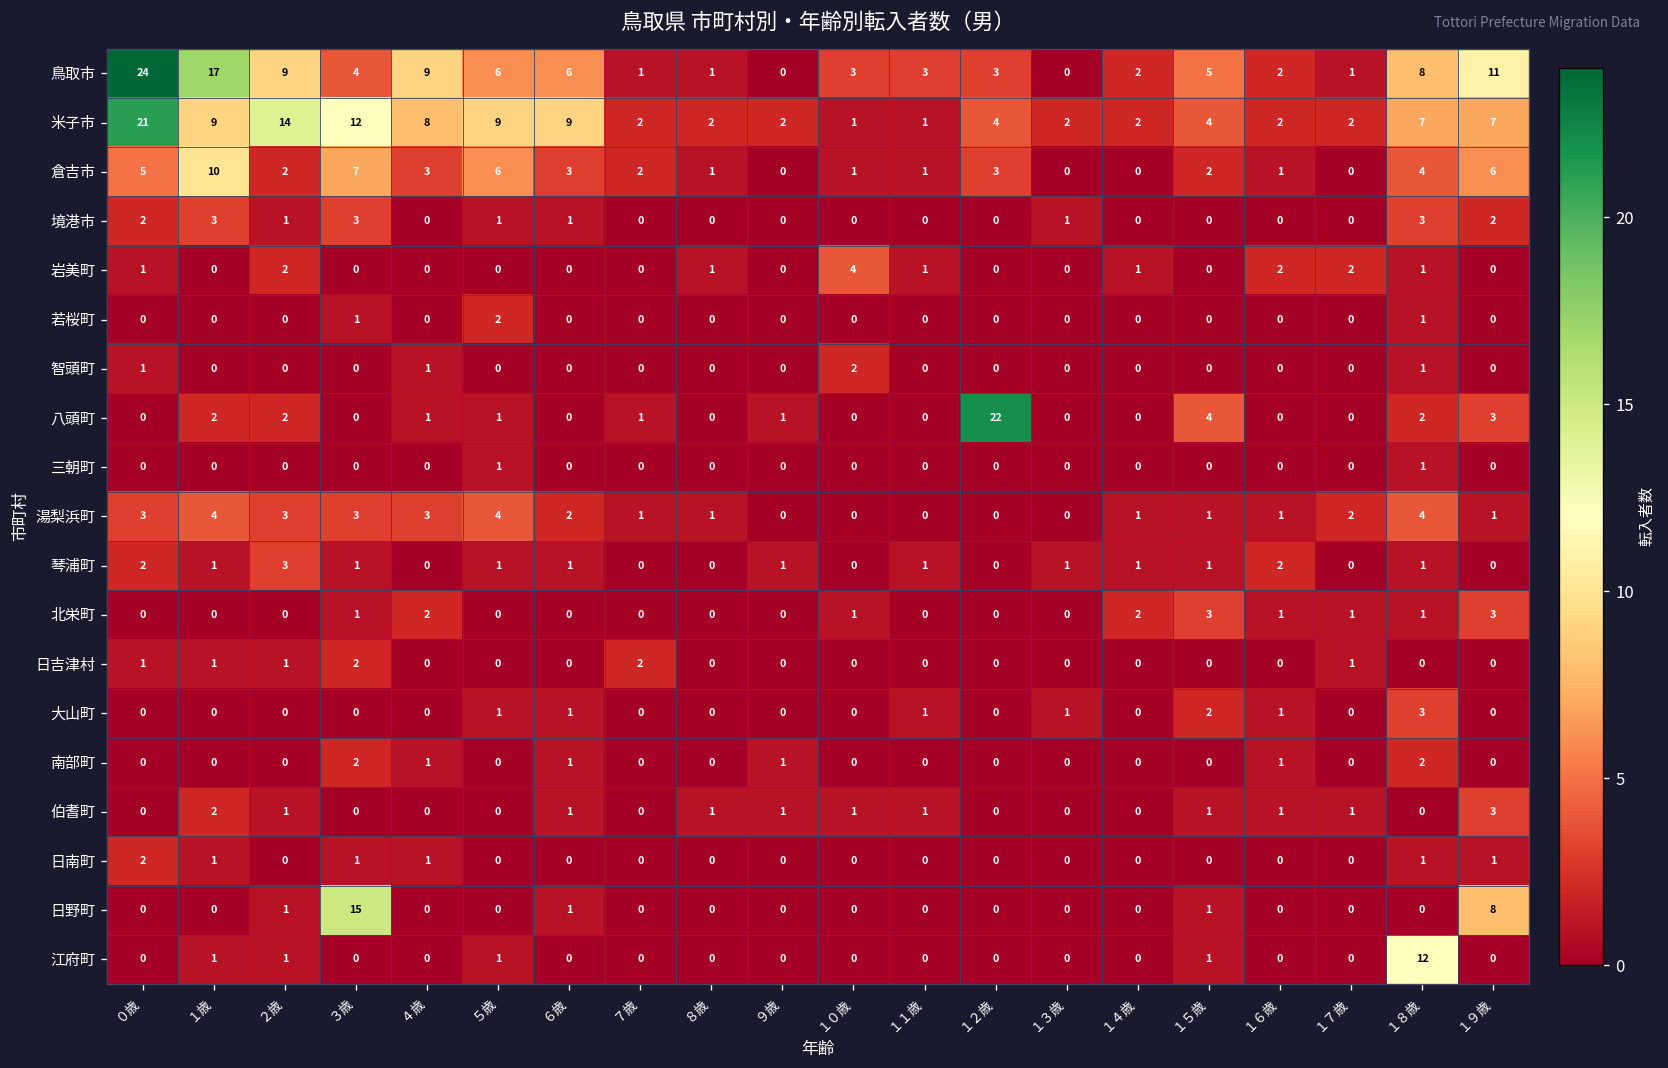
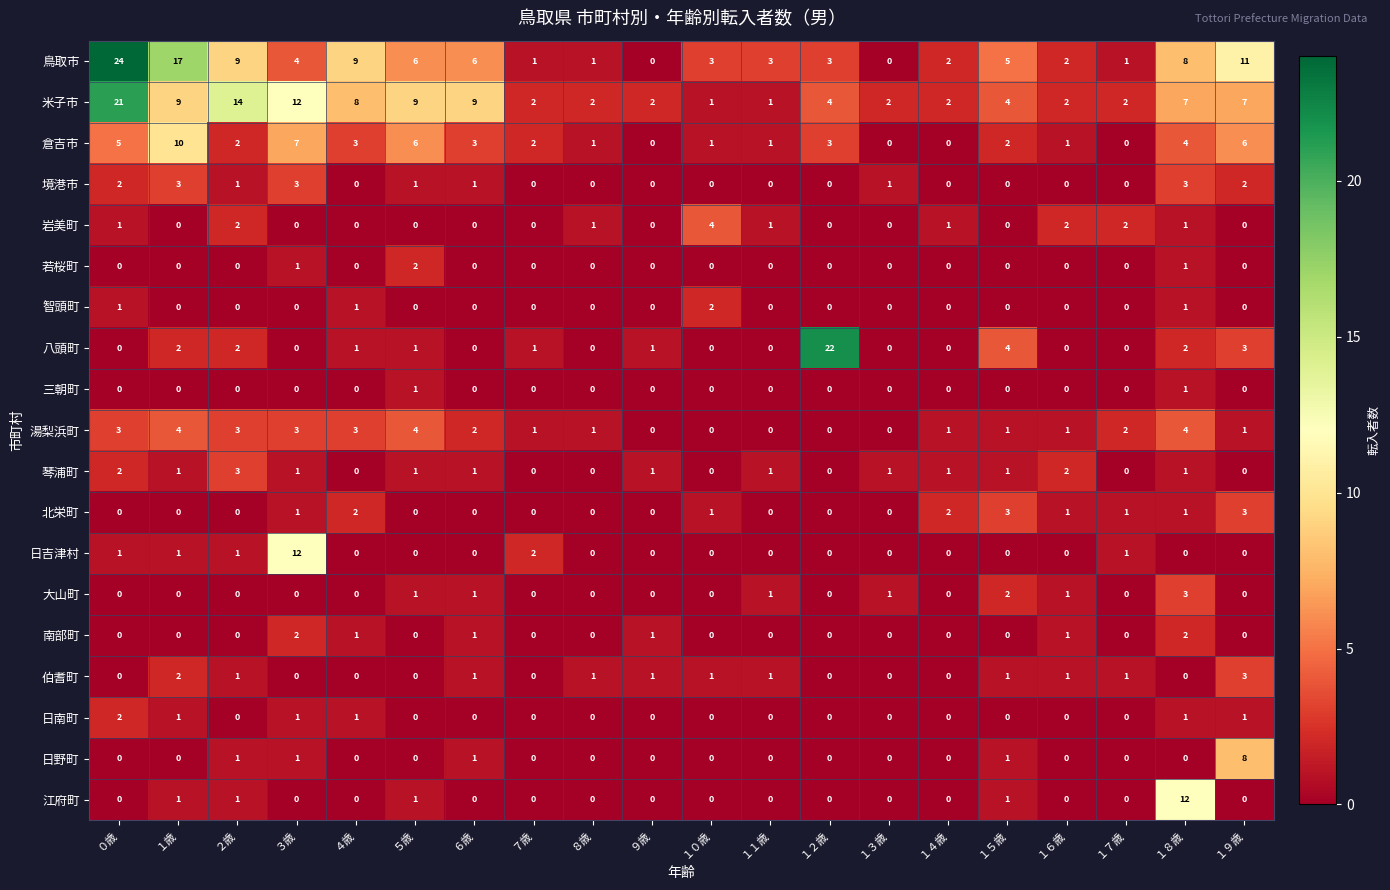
日吉津村, ３歳: 2 -> 12
日野町, ３歳: 15 -> 1
